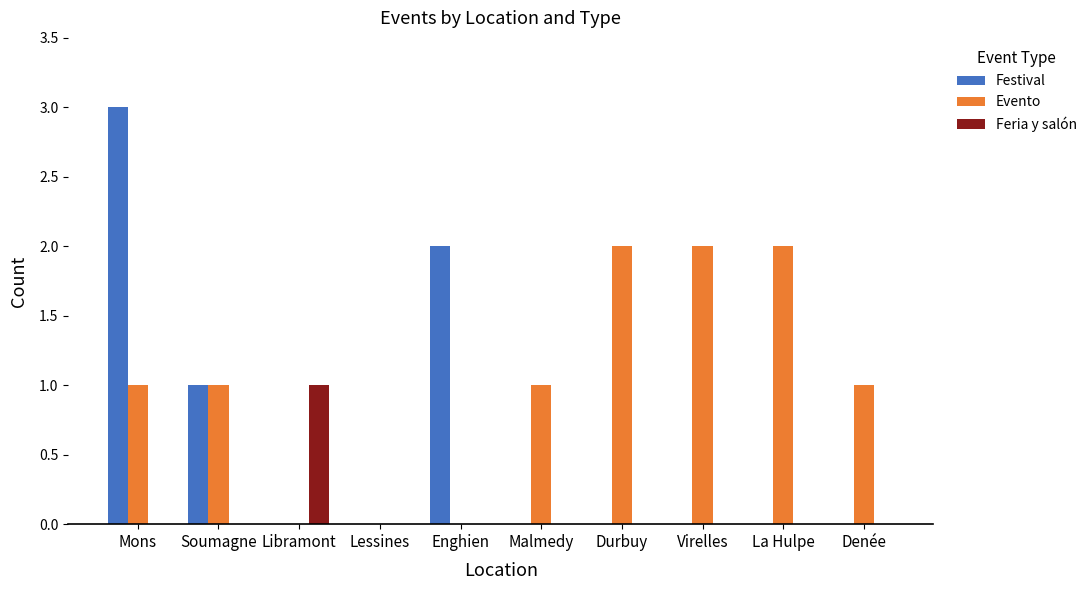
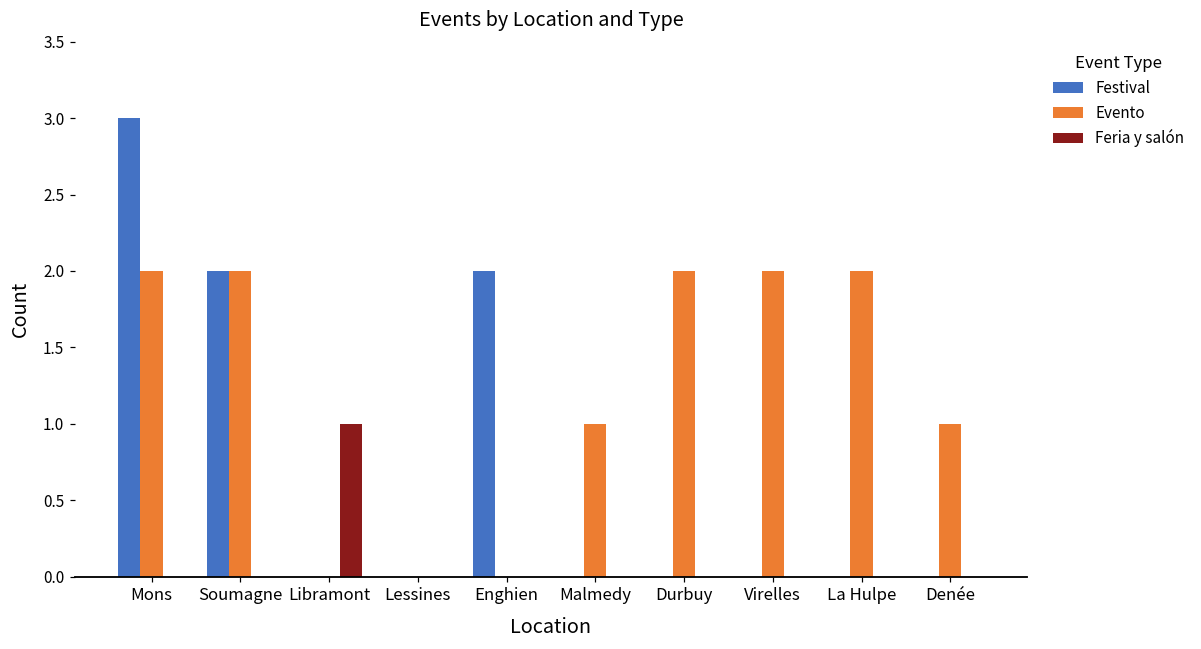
Evento, Mons: 1 -> 2
Festival, Soumagne: 1 -> 2
Evento, Soumagne: 1 -> 2
